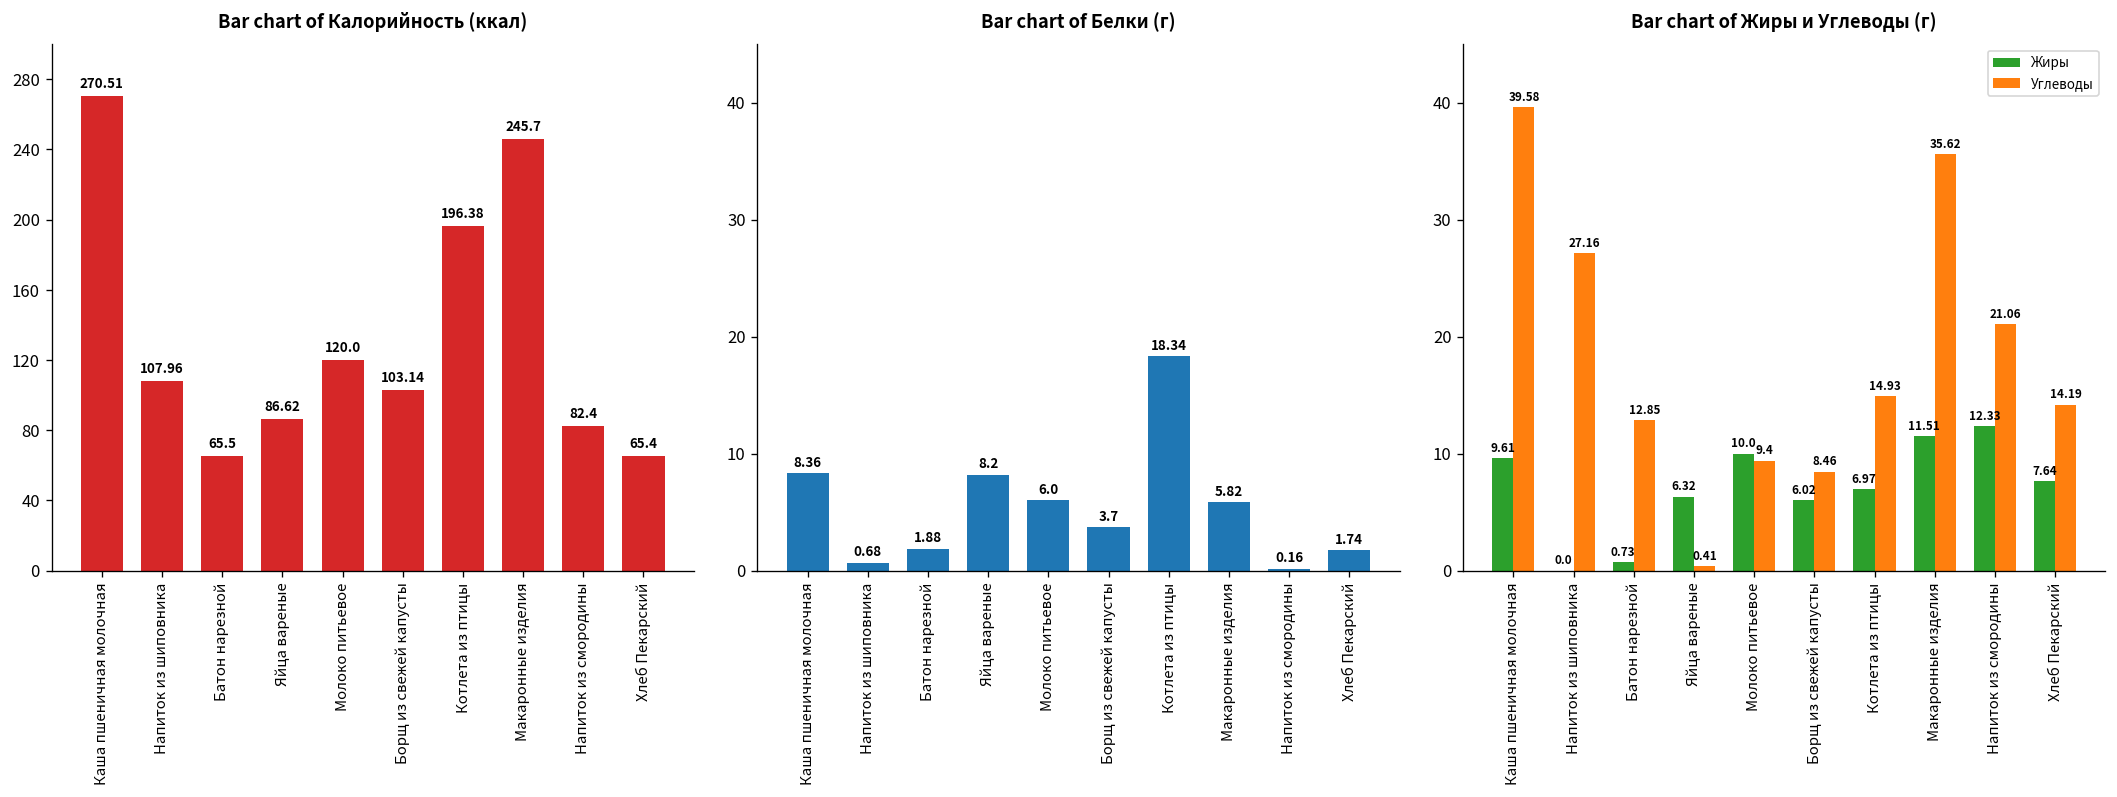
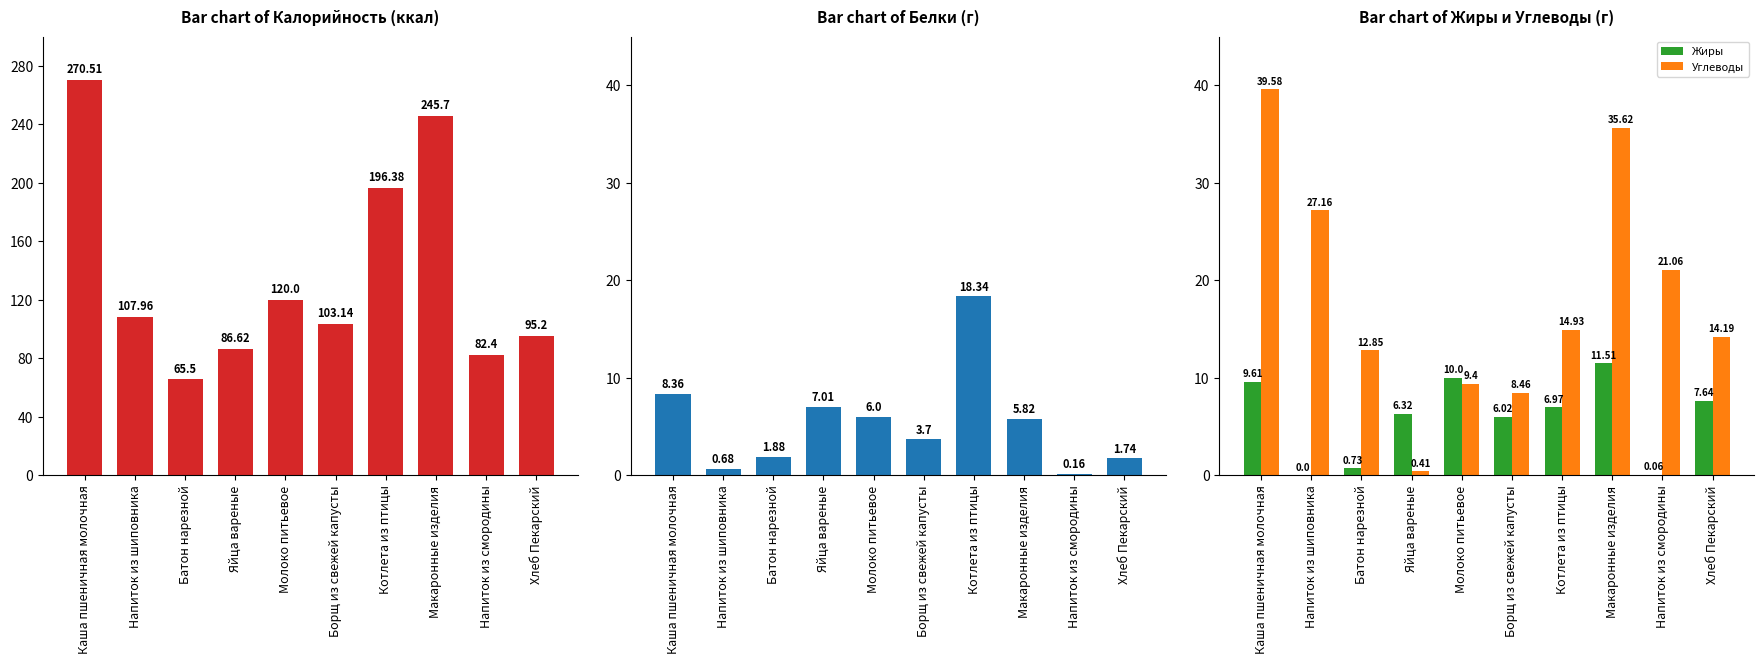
Bar chart of Калорийность (ккал), Хлеб Пекарский: 65.4 -> 95.2
Bar chart of Белки (г), Яйца вареные: 8.2 -> 7.01
Bar chart of Жиры и Углеводы (г), Жиры, Напиток из смородины: 12.33 -> 0.06
